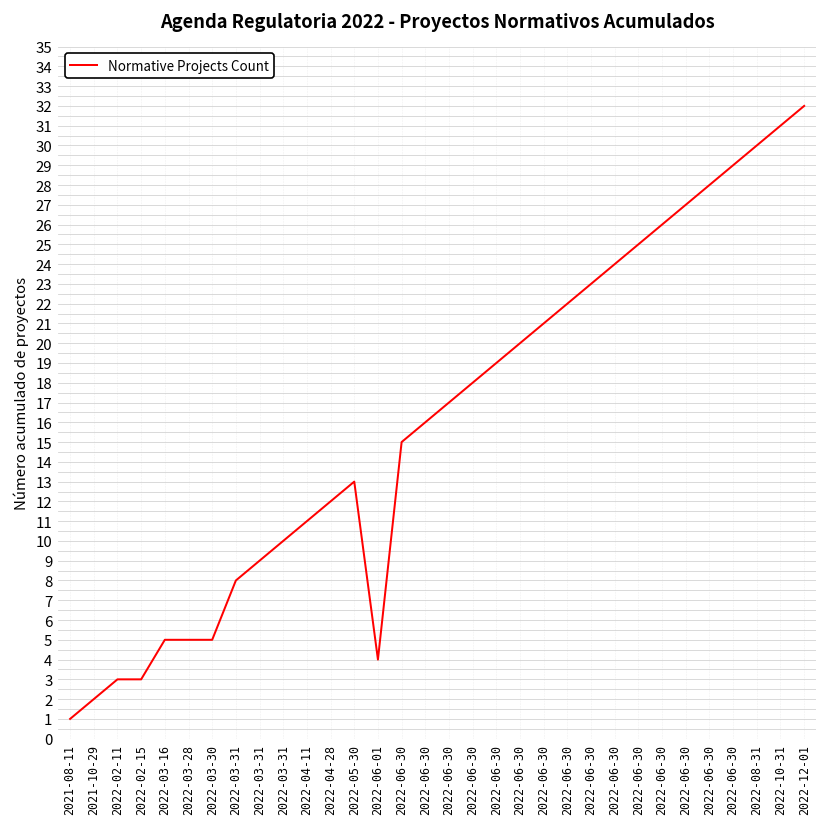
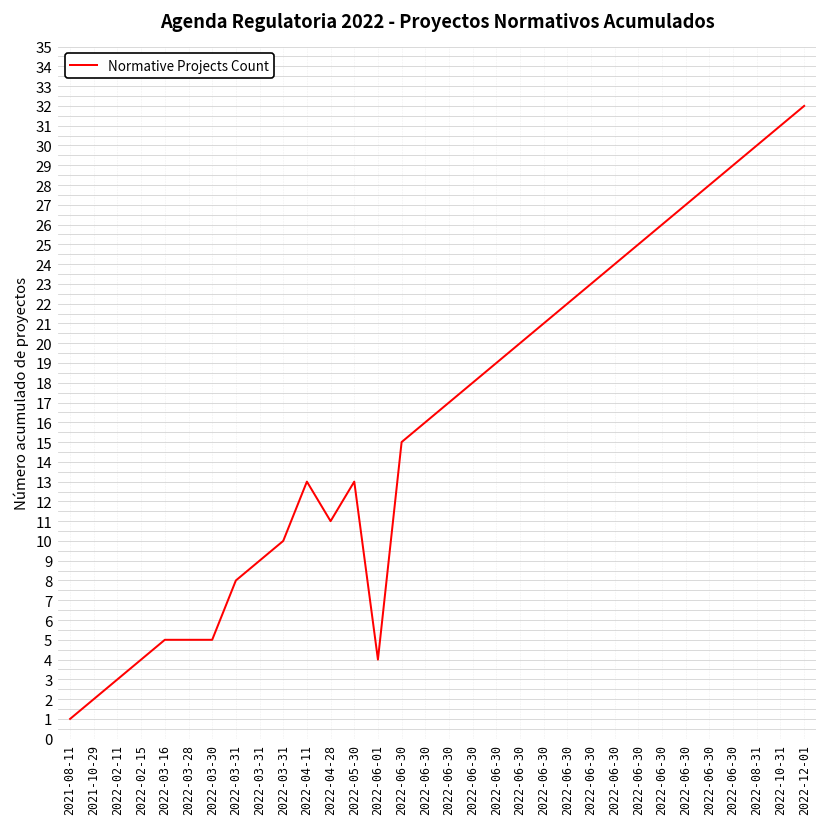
2022-02-15: 3 -> 4
2022-04-11: 11 -> 13
2022-04-28: 12 -> 11
